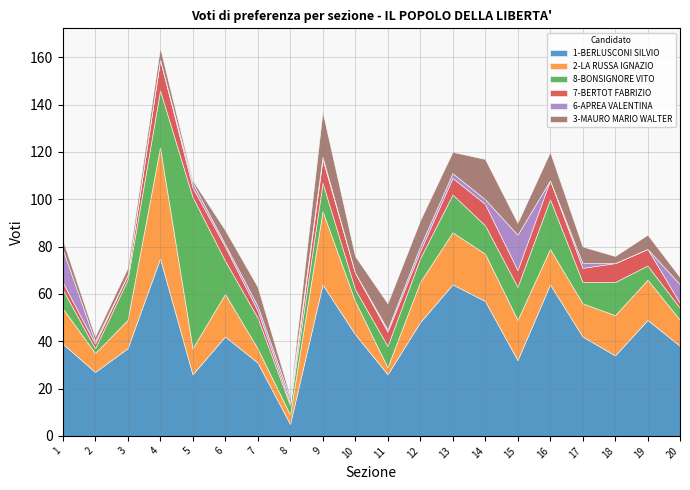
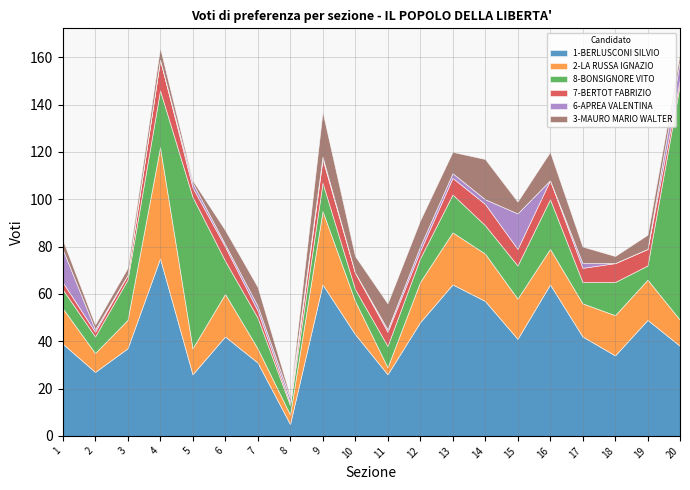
8-BONSIGNORE VITO, 2: 2 -> 7
1-BERLUSCONI SILVIO, 15: 32 -> 41
8-BONSIGNORE VITO, 20: 5 -> 100
